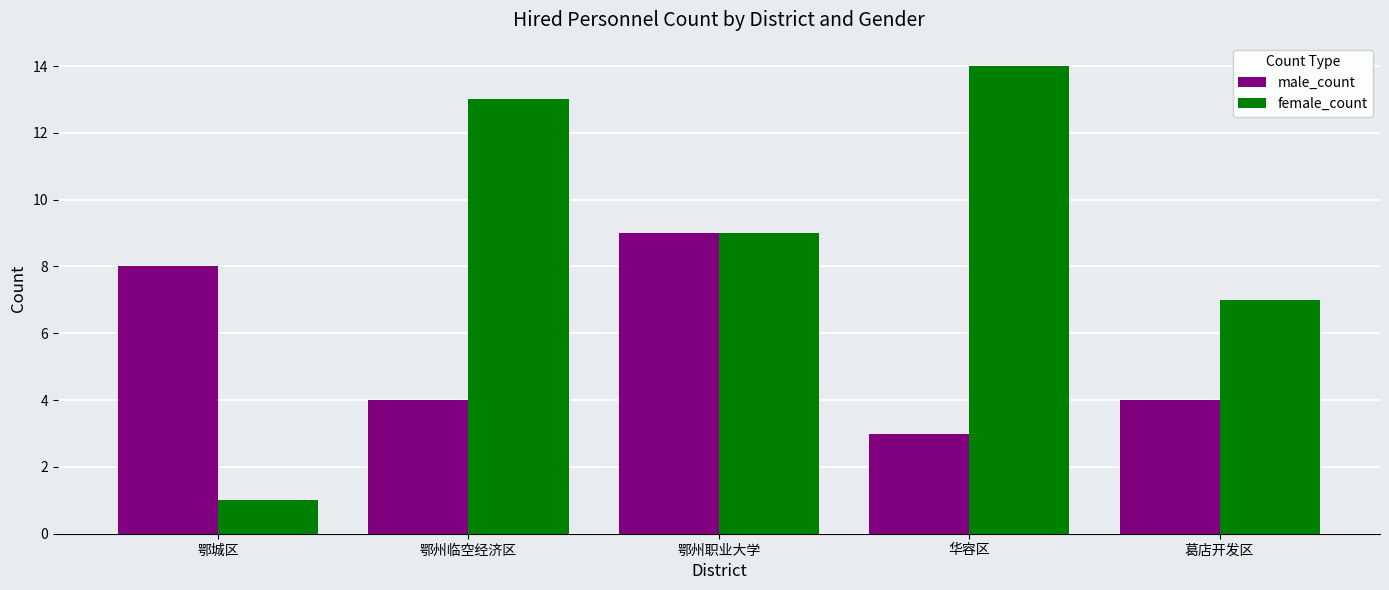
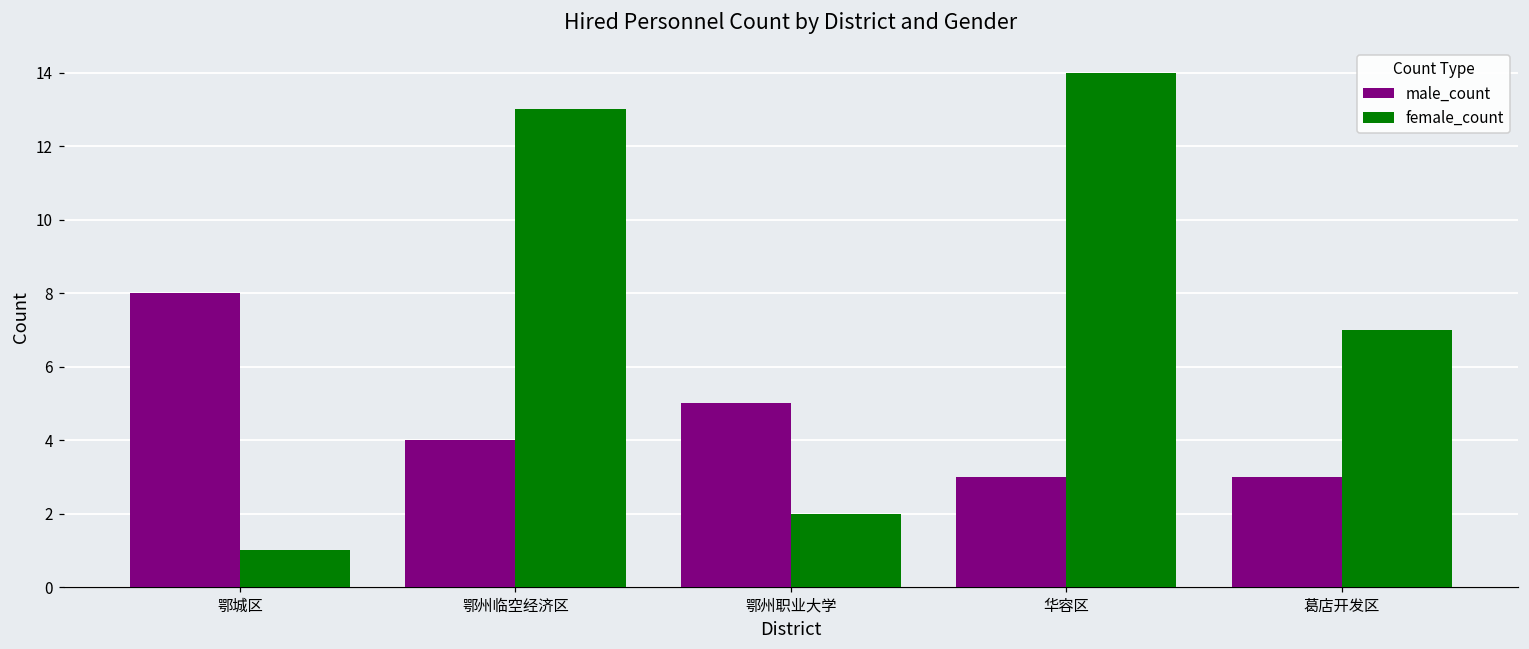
male_count, 鄂州职业大学: 9 -> 5
female_count, 鄂州职业大学: 9 -> 2
male_count, 葛店开发区: 4 -> 3
